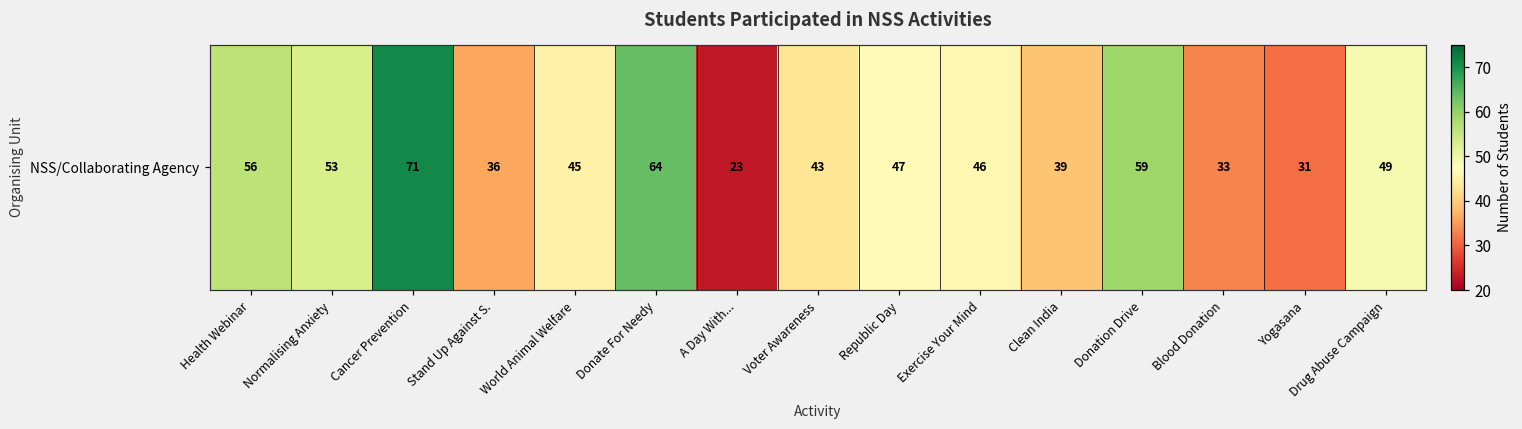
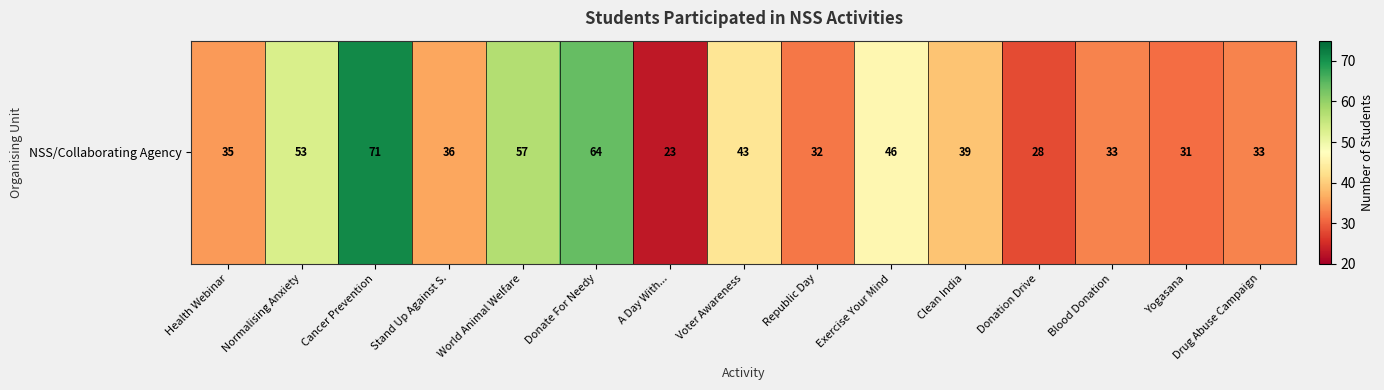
NSS/Collaborating Agency, Health Webinar: 56 -> 35
NSS/Collaborating Agency, World Animal Welfare: 45 -> 57
NSS/Collaborating Agency, Republic Day: 47 -> 32
NSS/Collaborating Agency, Donation Drive: 59 -> 28
NSS/Collaborating Agency, Drug Abuse Campaign: 49 -> 33
